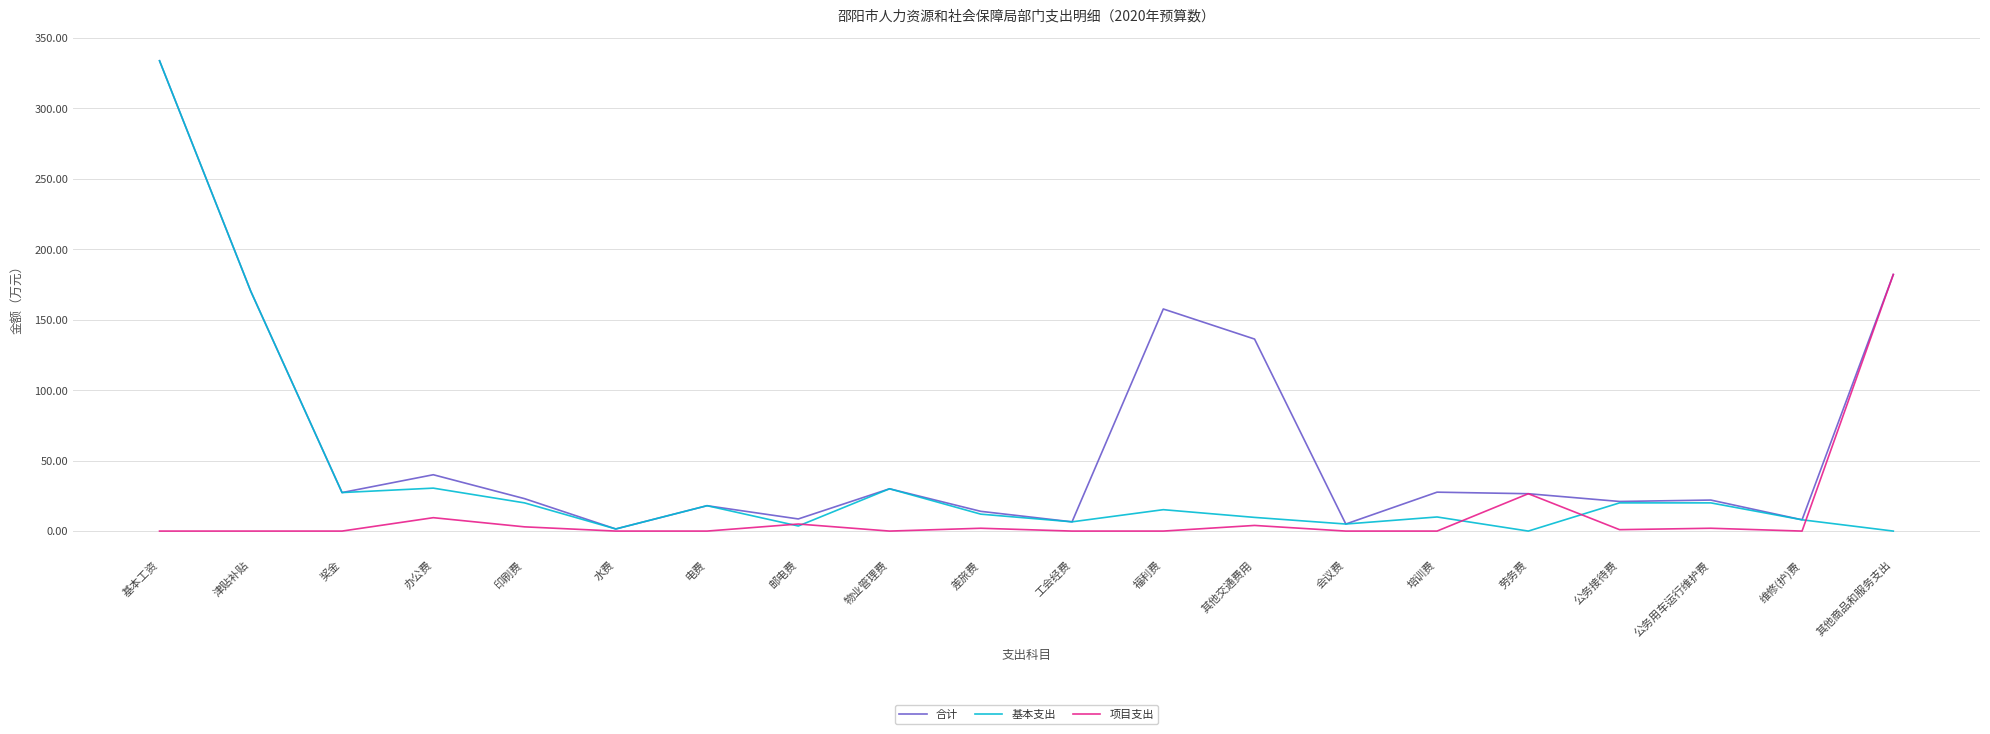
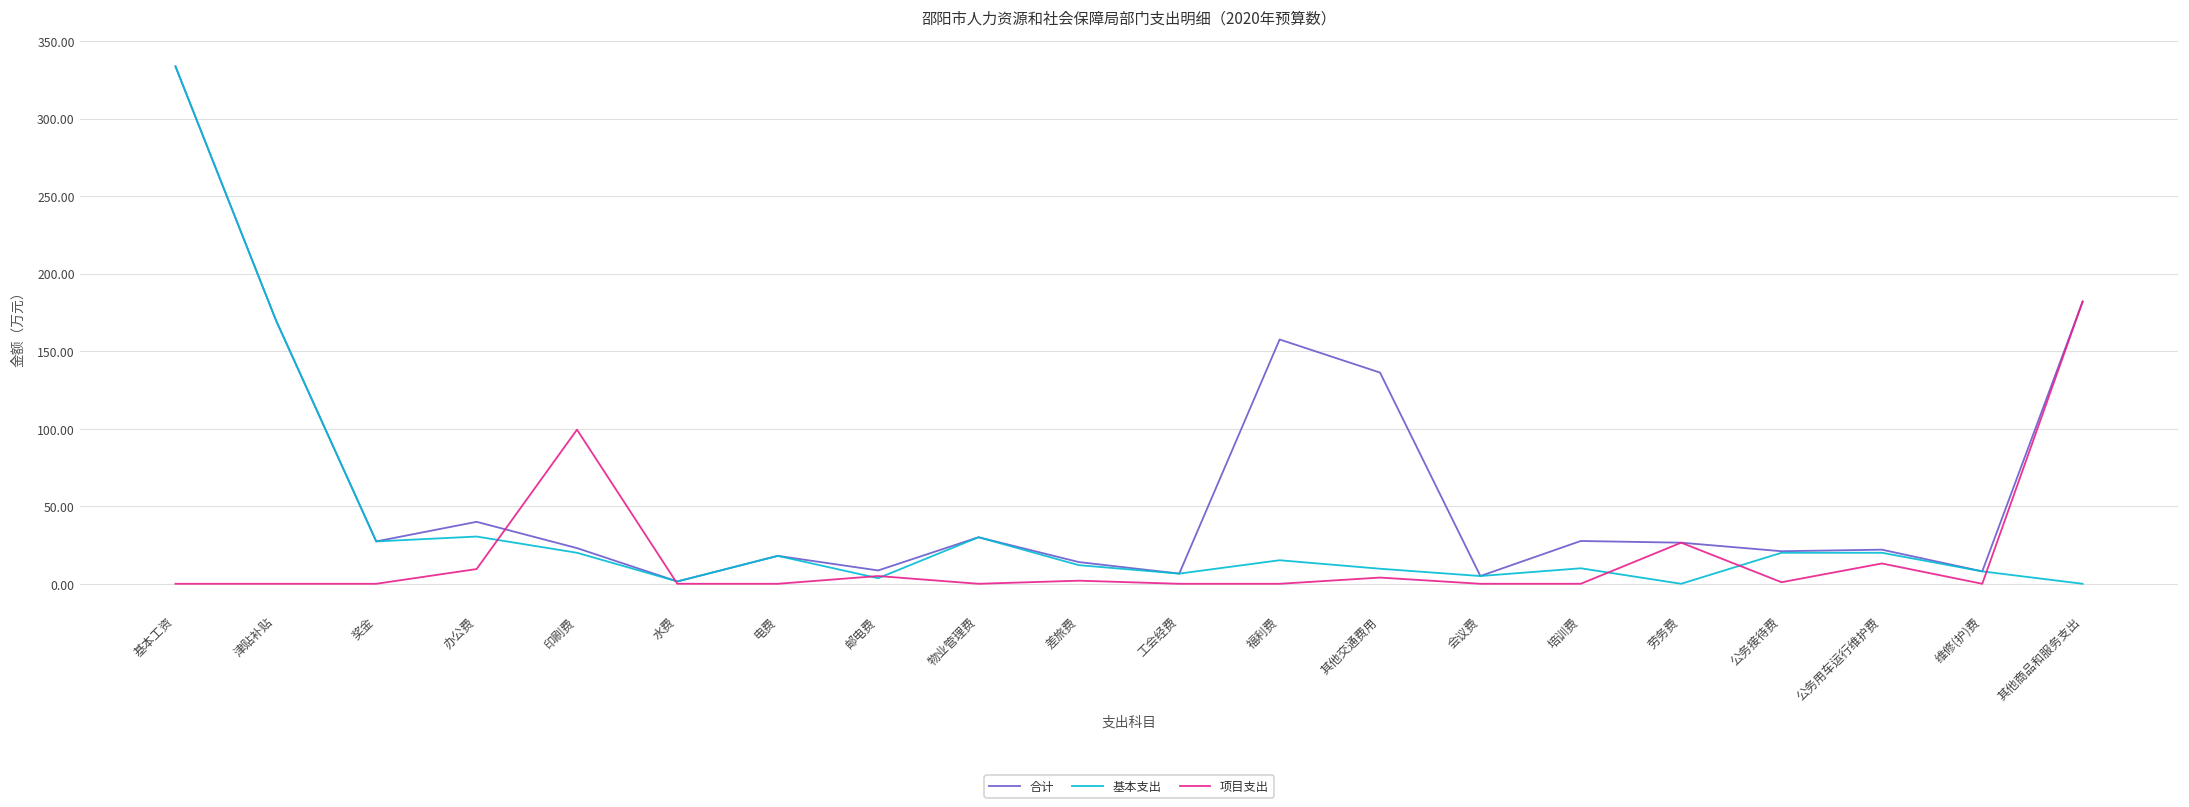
项目支出, 印刷费: 3 -> 99
项目支出, 公务用车运行维护费: 2 -> 13
